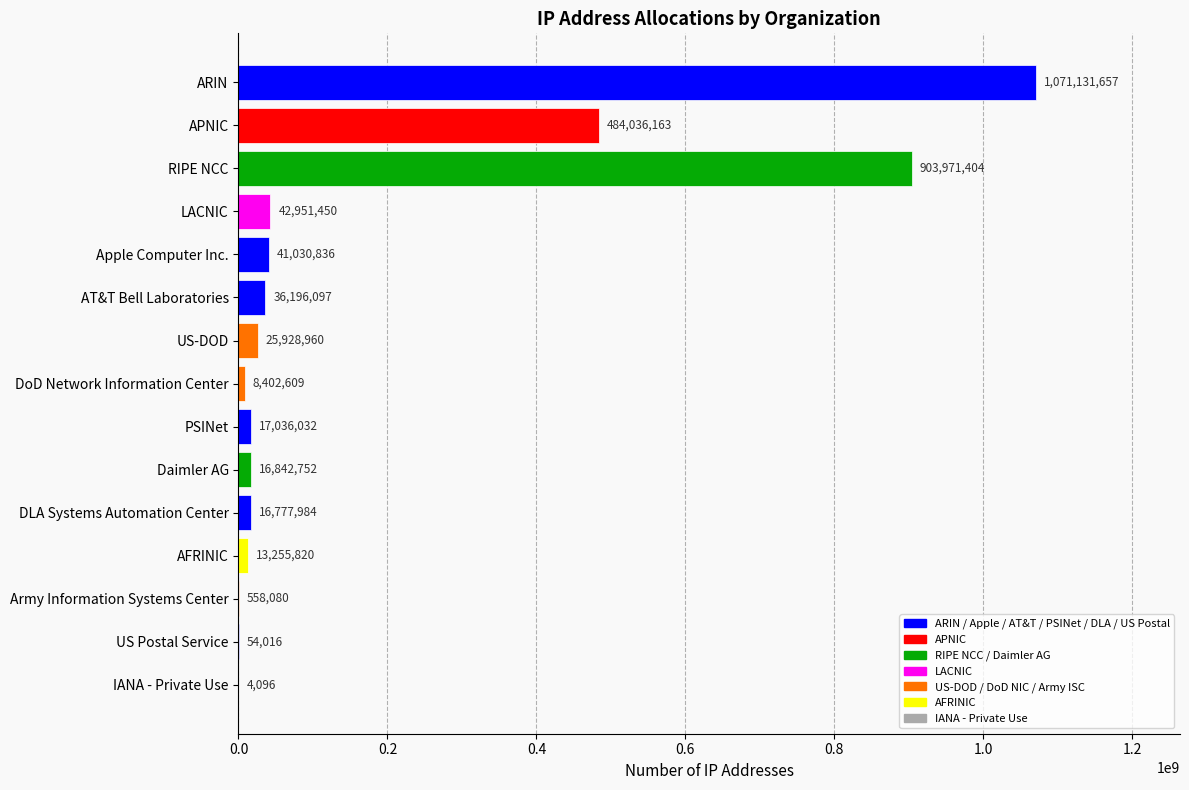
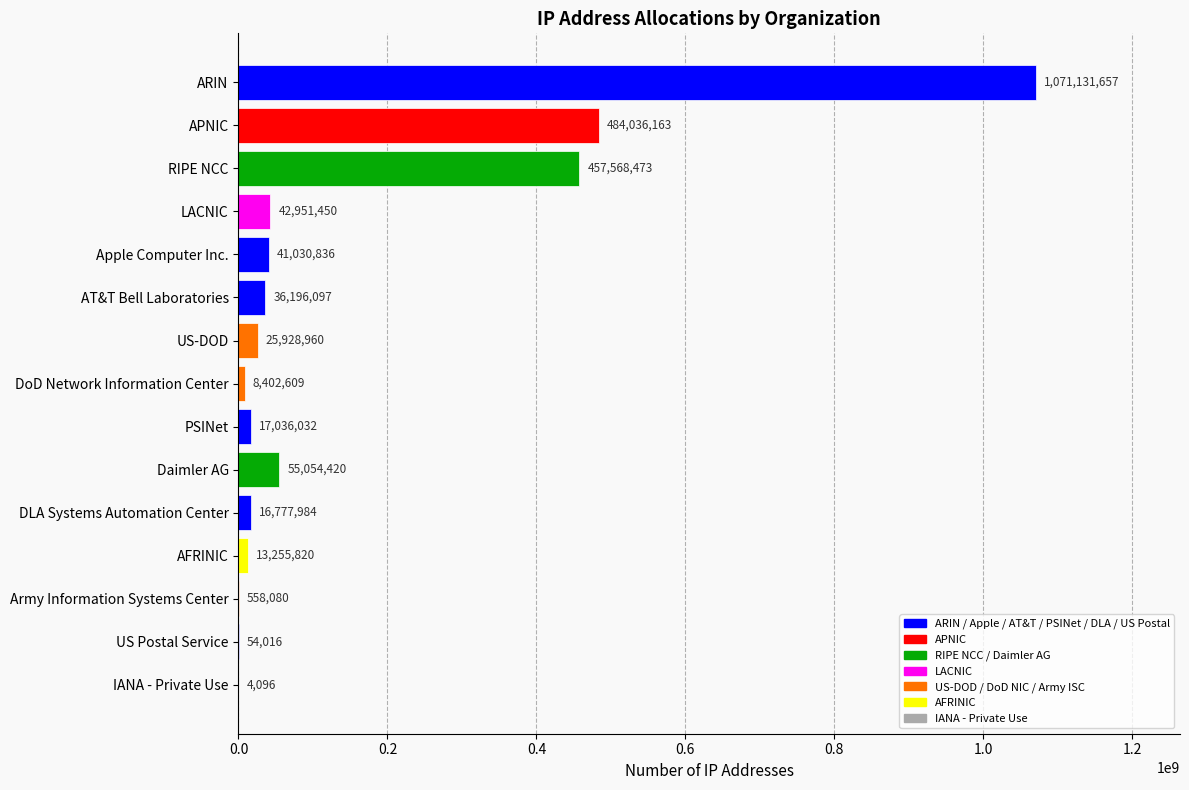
RIPE NCC: 903,971,404 -> 457,568,473
Daimler AG: 16,842,752 -> 55,054,420
